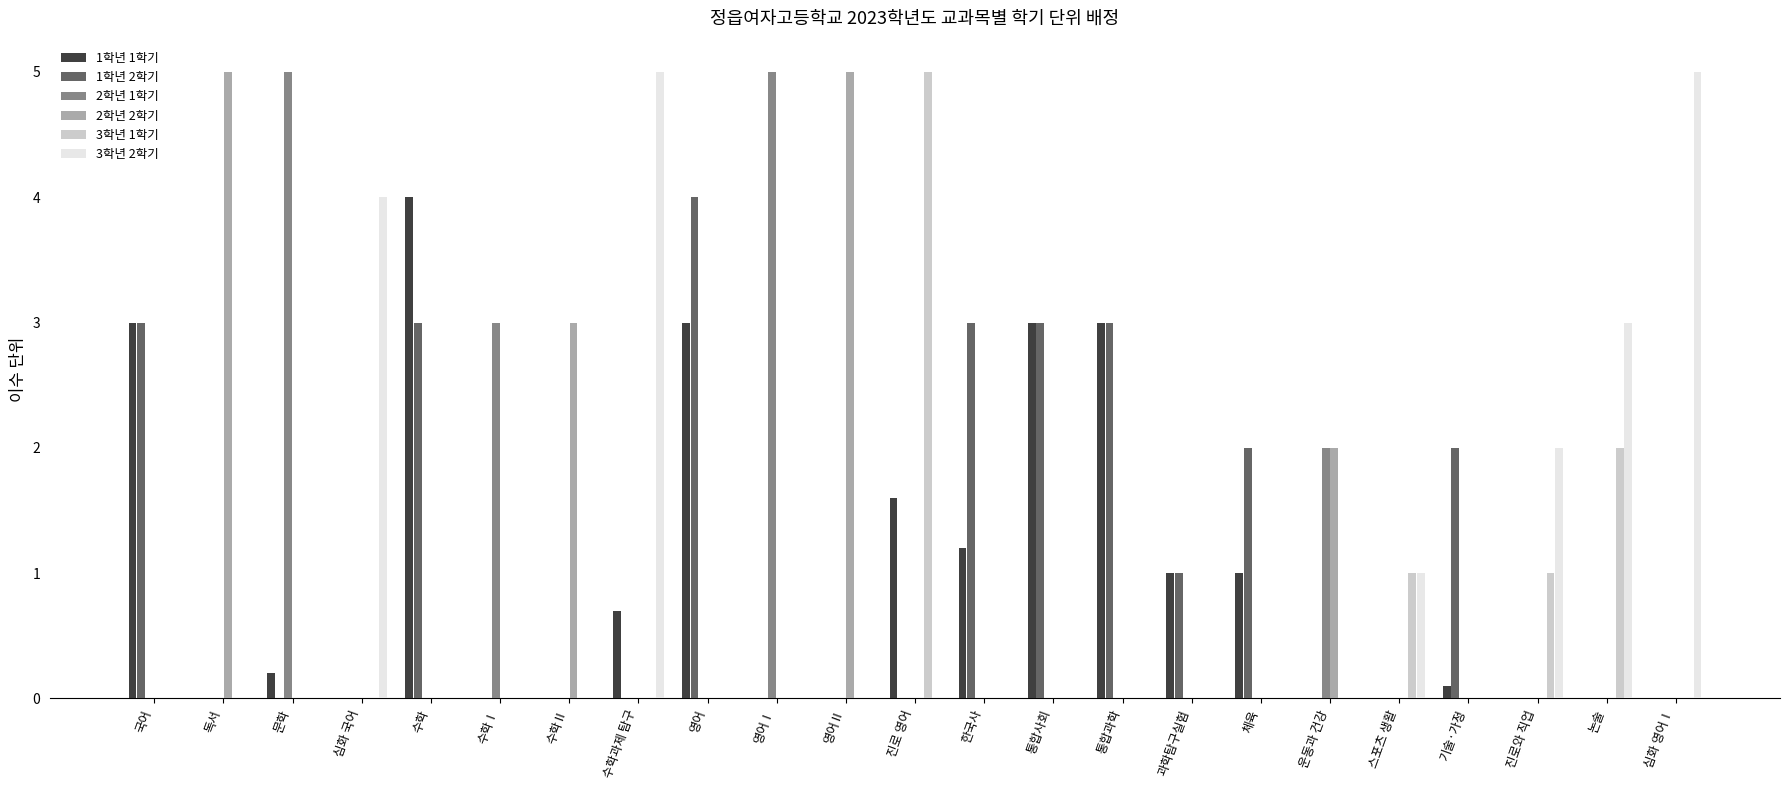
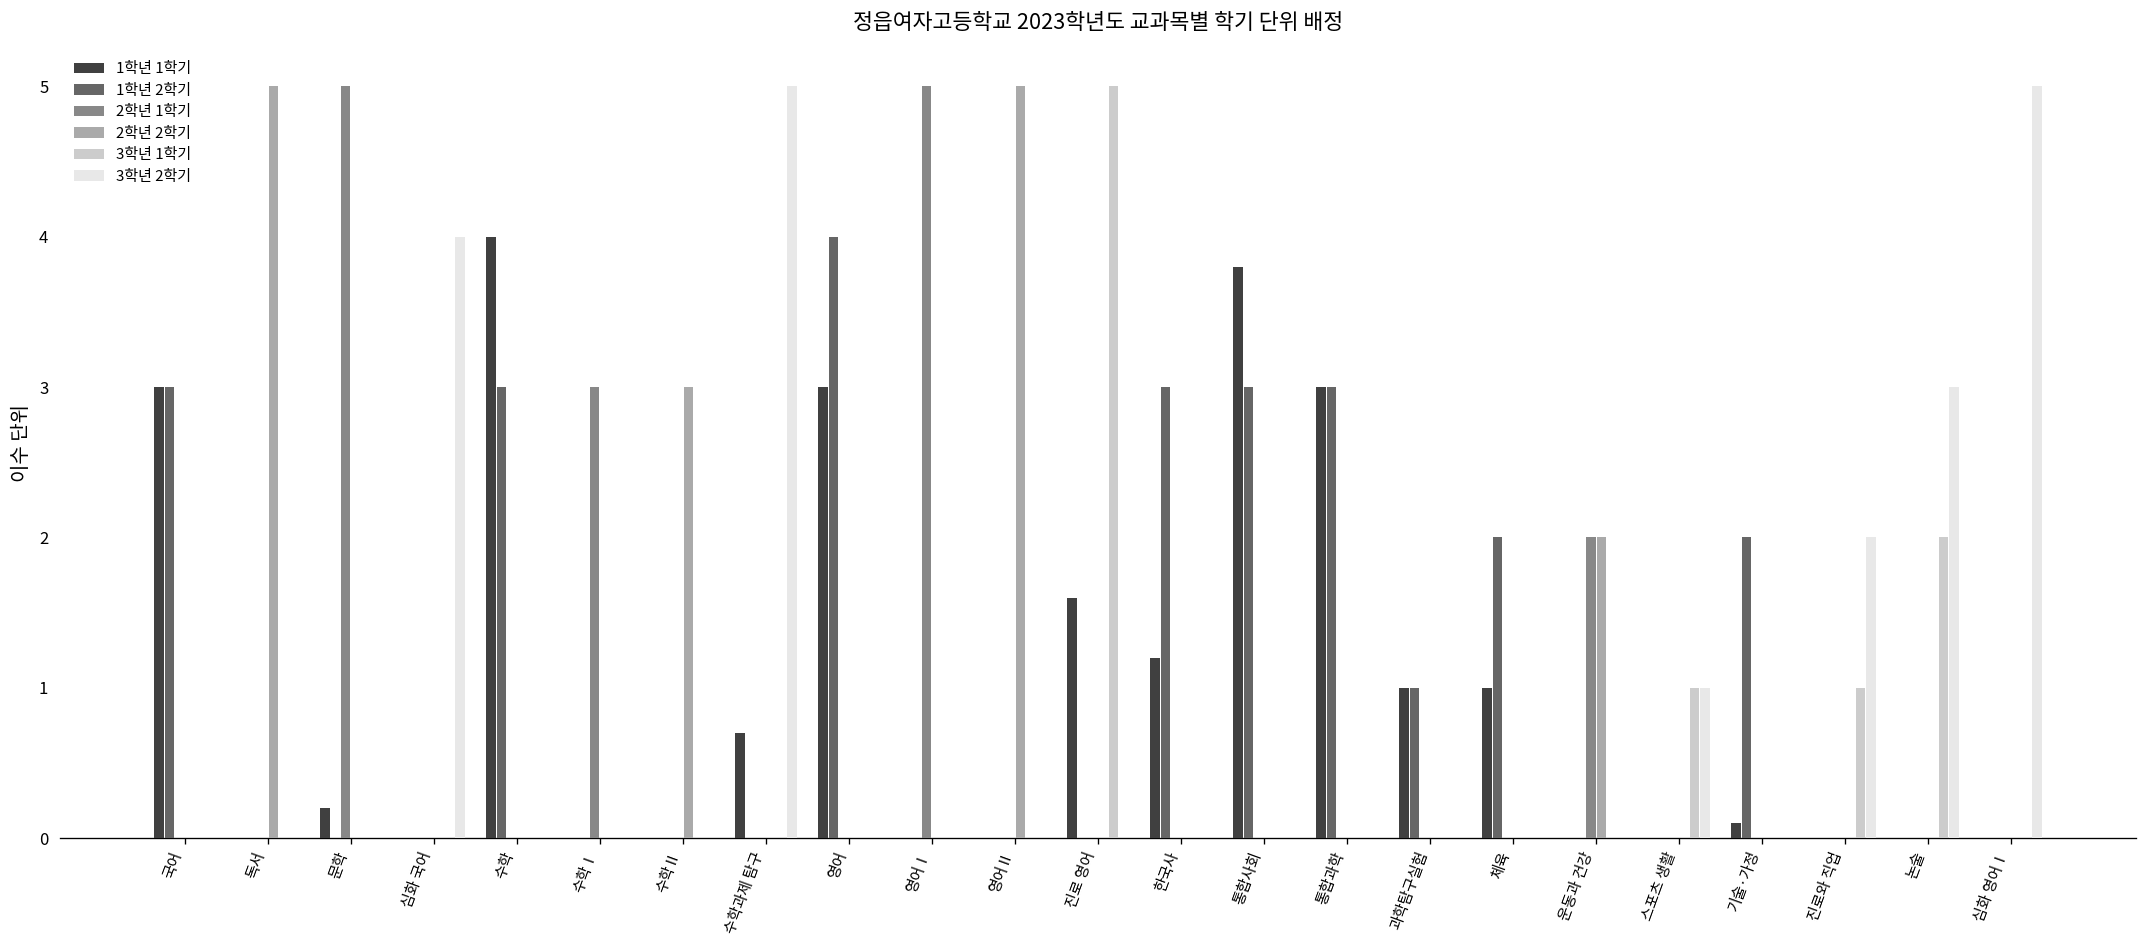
1학년 1학기, 통합사회: 3.0 -> 3.8
